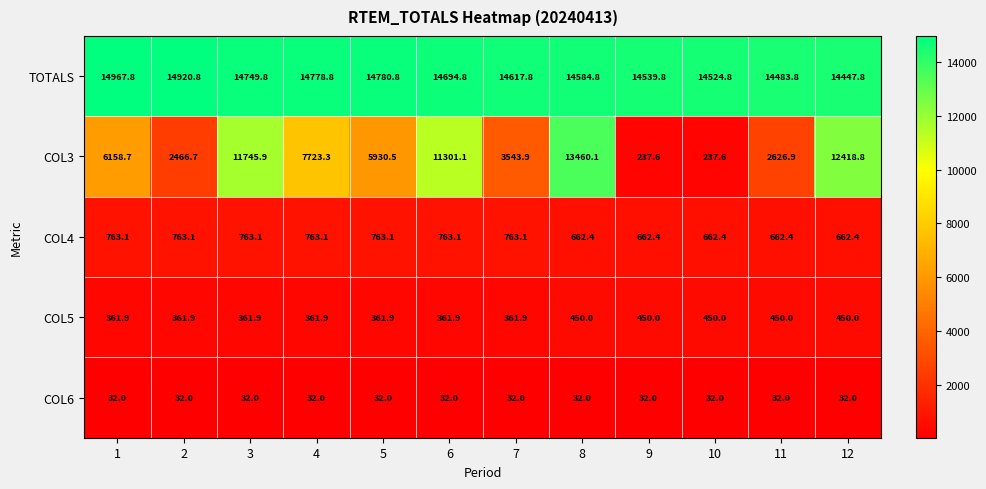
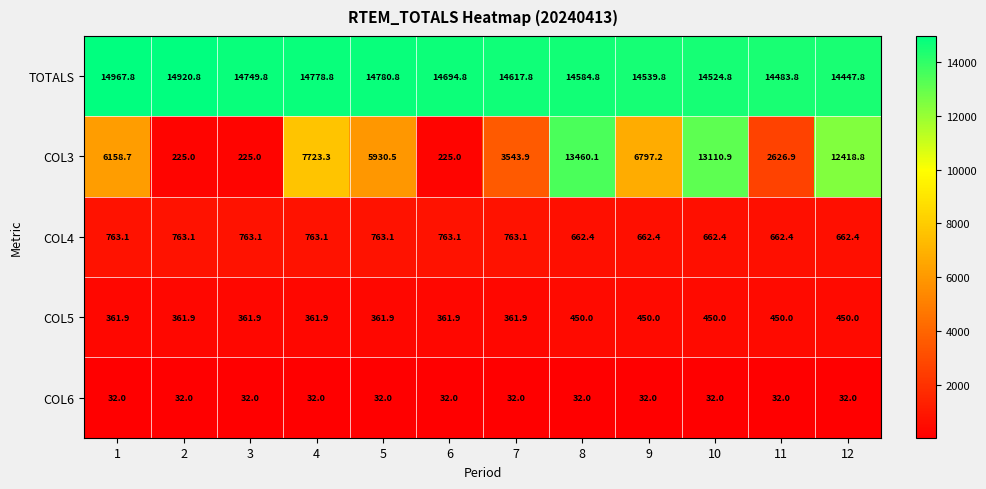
COL3, 2: 2466.7 -> 225.0
COL3, 3: 11745.9 -> 225.0
COL3, 6: 11301.1 -> 225.0
COL3, 9: 237.6 -> 6797.2
COL3, 10: 237.6 -> 13110.9
